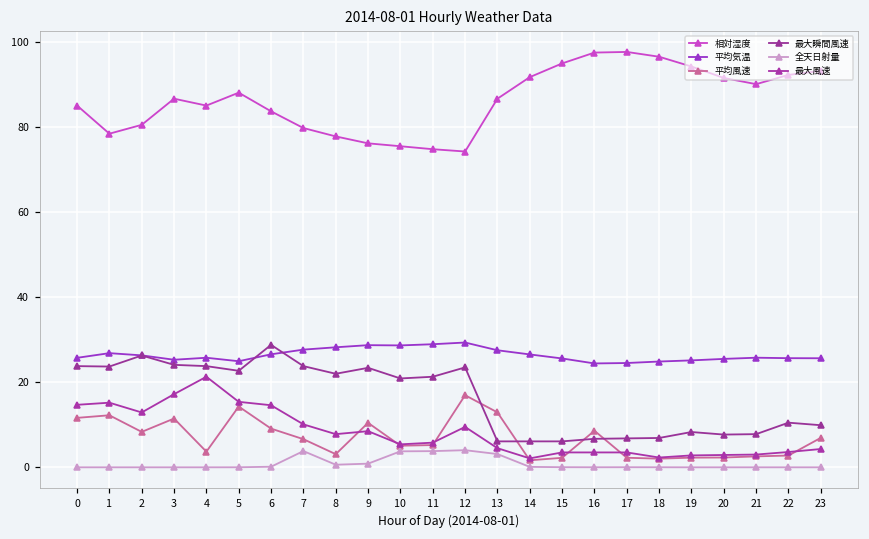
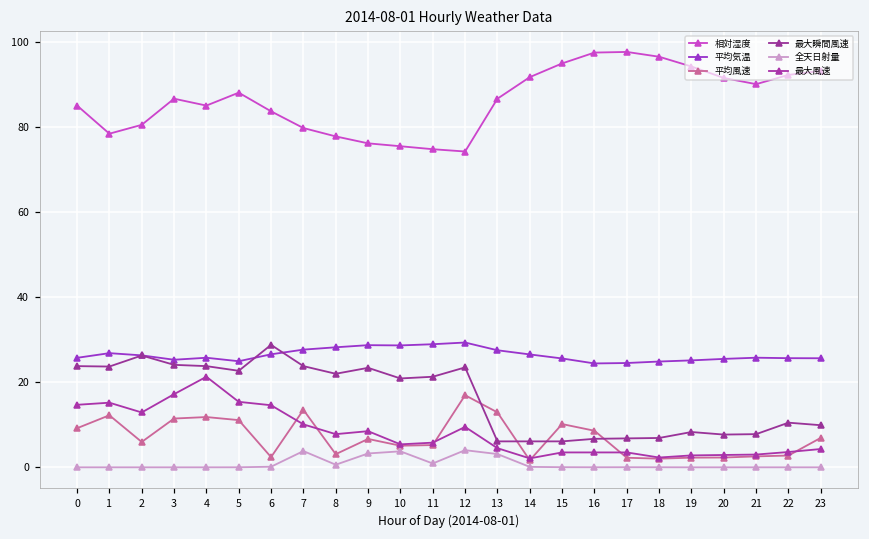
平均風速, 0: 12 -> 9
平均風速, 2: 8 -> 6
平均風速, 4: 4 -> 12
平均風速, 5: 14 -> 11
平均風速, 6: 9 -> 2
平均風速, 7: 7 -> 14
平均風速, 9: 10 -> 7
全天日射量, 9: 1 -> 3
全天日射量, 11: 4 -> 1
平均風速, 15: 2 -> 10
